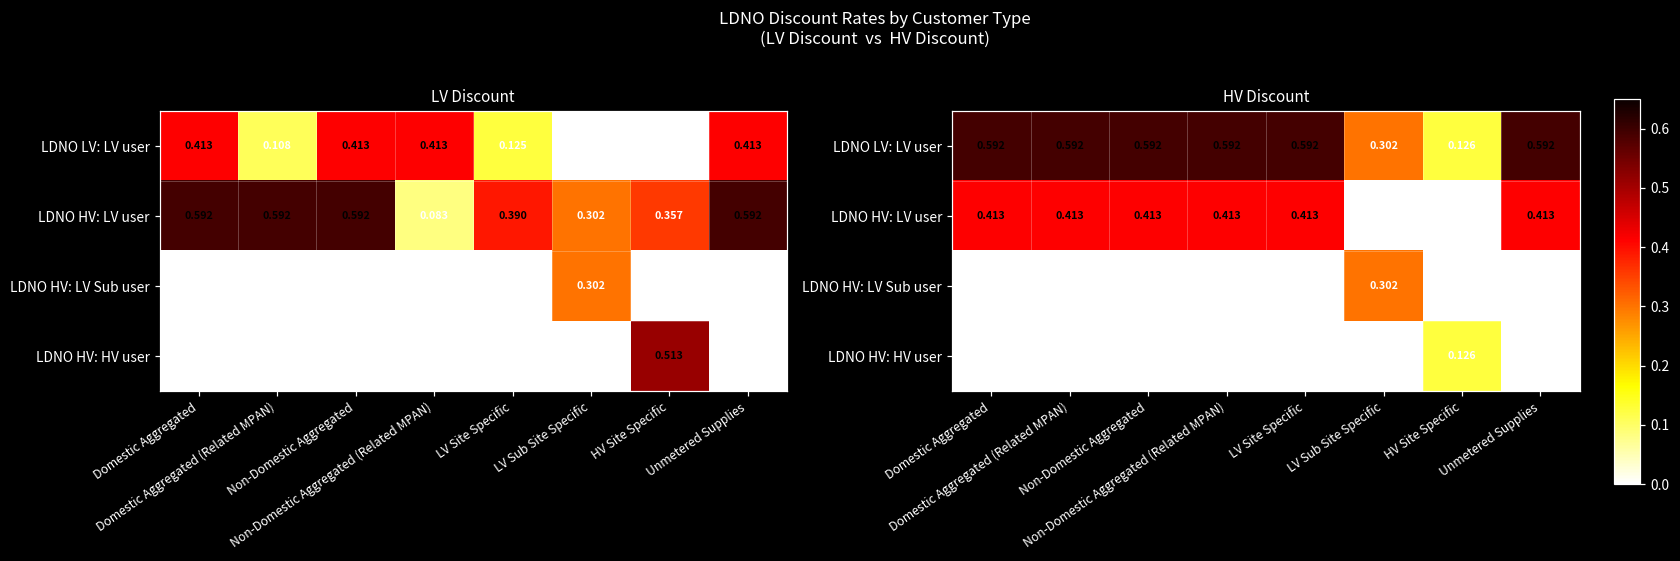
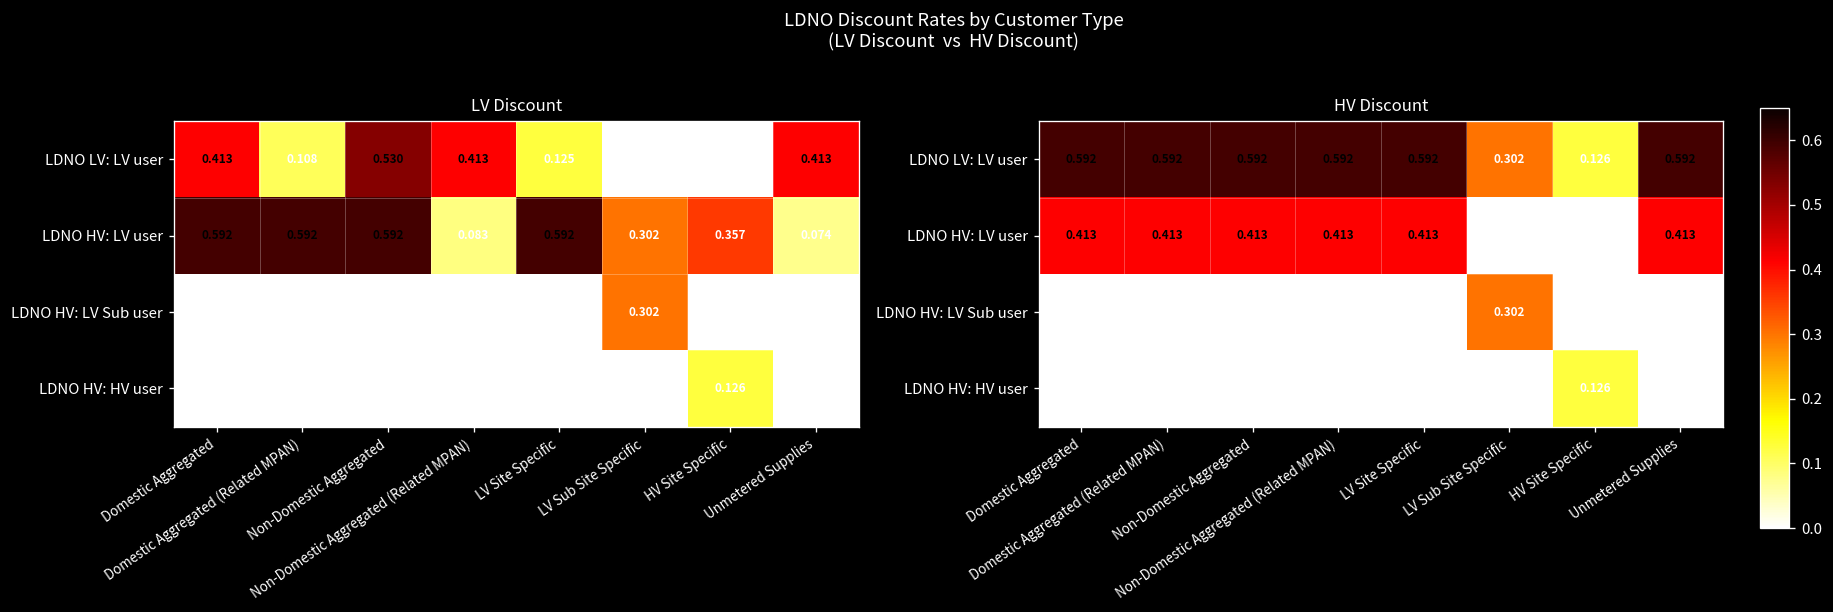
LV Discount, LDNO LV: LV user, Non-Domestic Aggregated: 0.413 -> 0.530
LV Discount, LDNO HV: LV user, LV Site Specific: 0.390 -> 0.592
LV Discount, LDNO HV: LV user, Unmetered Supplies: 0.592 -> 0.074
LV Discount, LDNO HV: HV user, HV Site Specific: 0.513 -> 0.126
